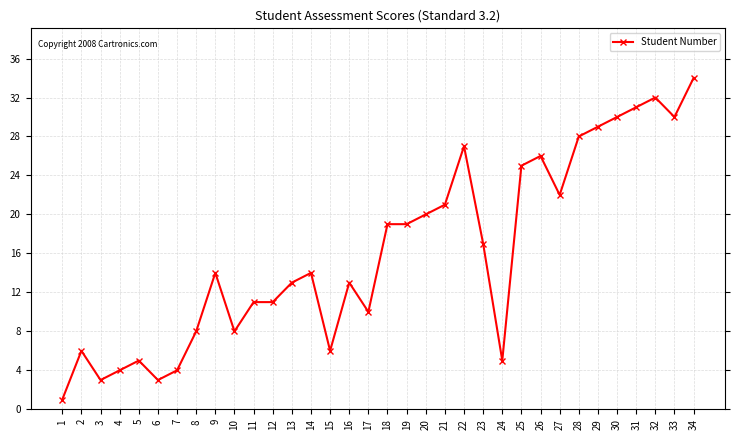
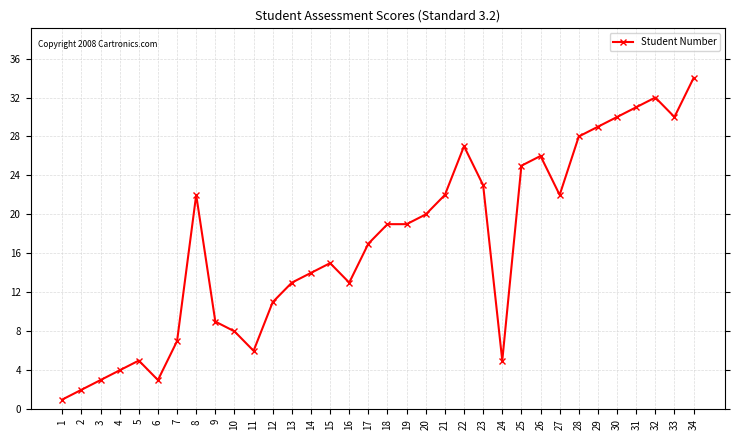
2: 6 -> 2
7: 4 -> 7
8: 8 -> 22
9: 14 -> 9
11: 11 -> 6
15: 6 -> 15
17: 10 -> 17
21: 21 -> 22
23: 17 -> 23
